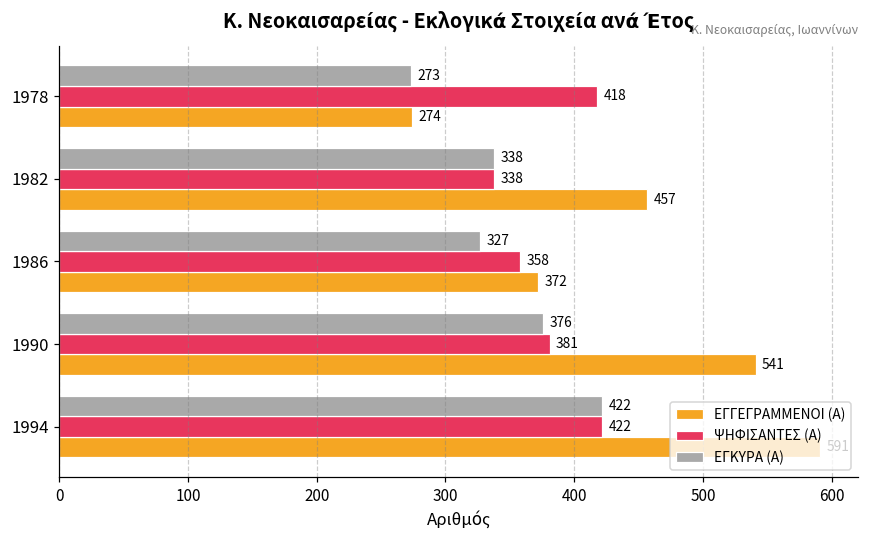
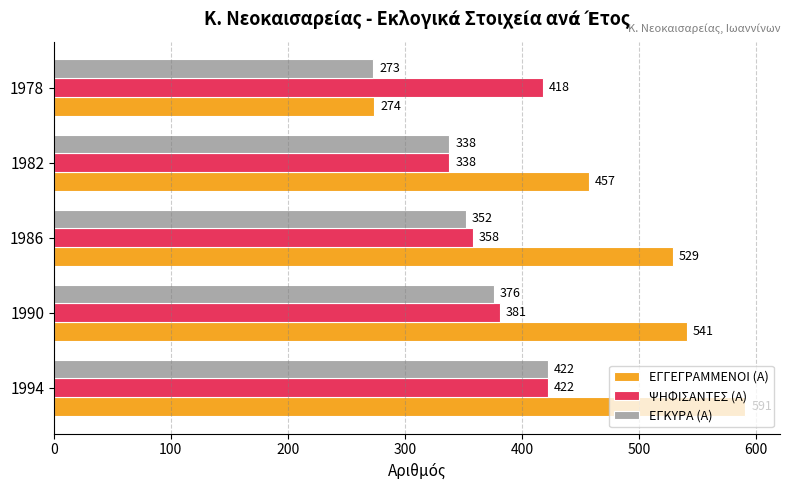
ΕΓΚΥΡΑ (Α), 1986: 327 -> 352
ΕΓΓΕΓΡΑΜΜΕΝΟΙ (Α), 1986: 372 -> 529
